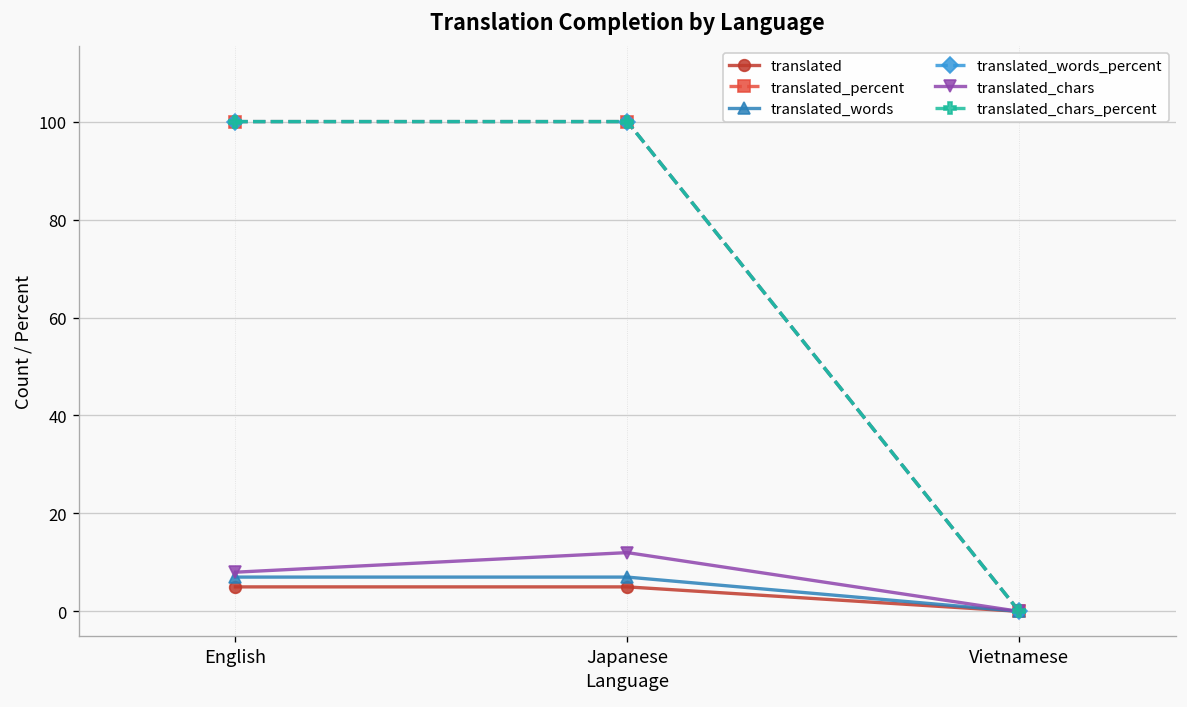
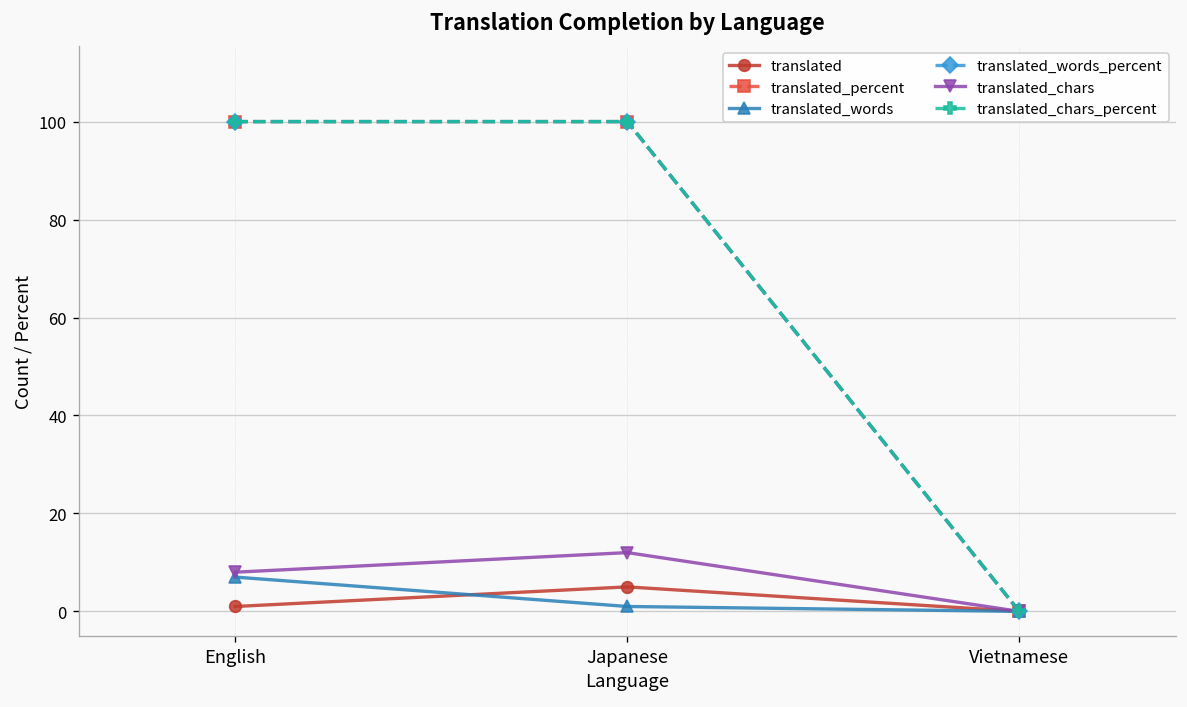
translated, English: 5 -> 1
translated_words, Japanese: 7 -> 1
